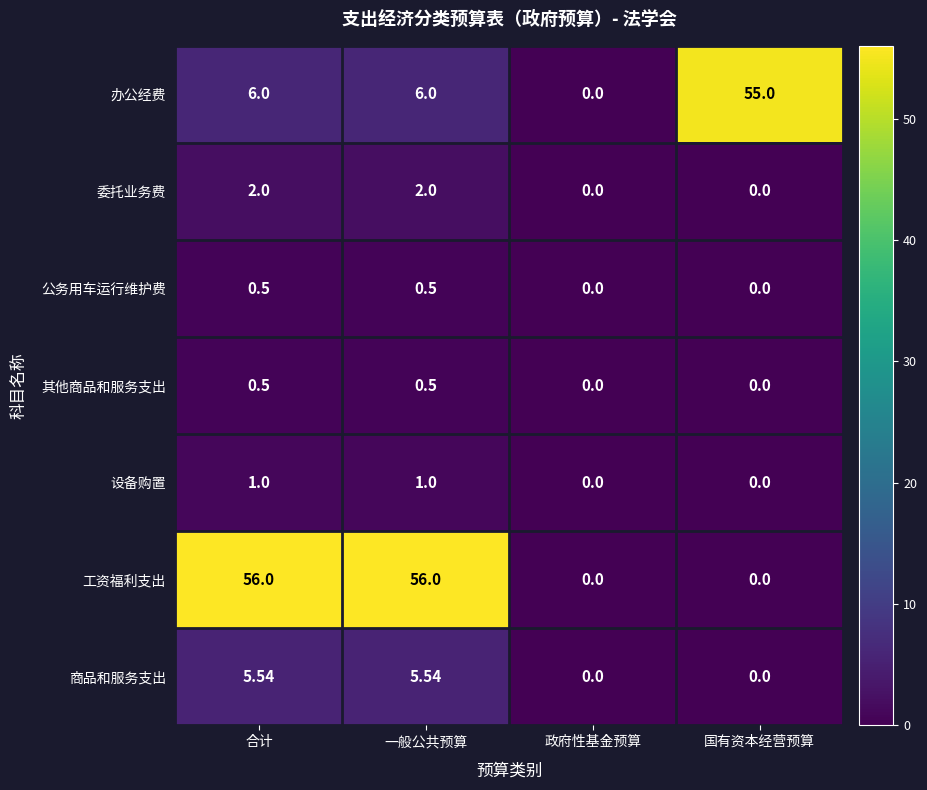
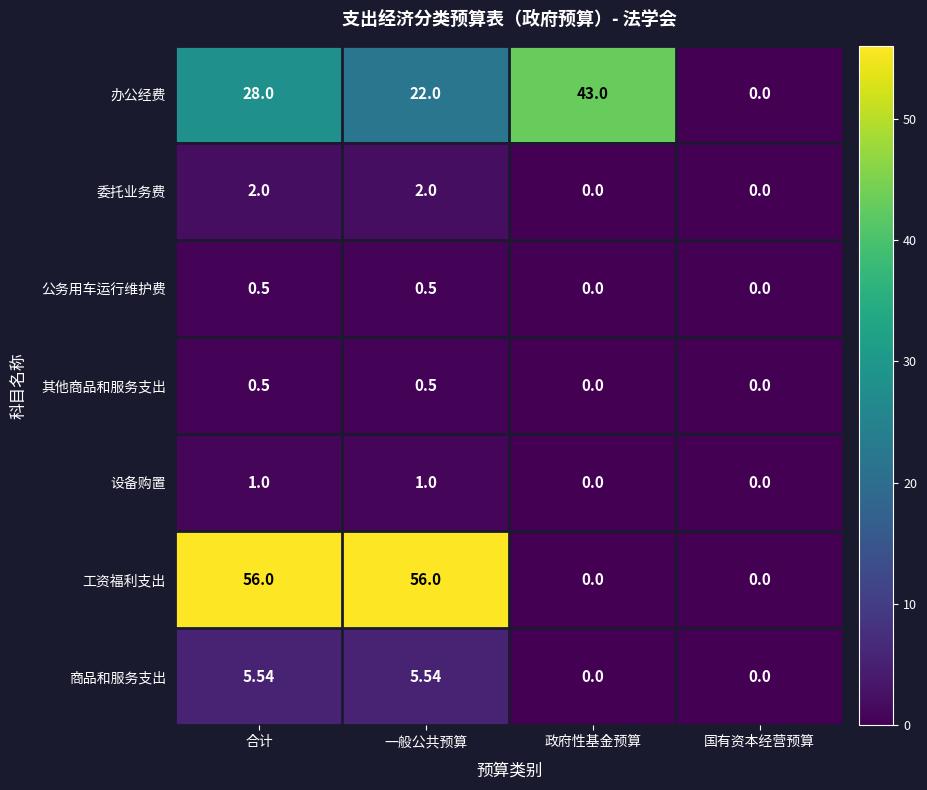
办公经费, 合计: 6.0 -> 28.0
办公经费, 一般公共预算: 6.0 -> 22.0
办公经费, 政府性基金预算: 0.0 -> 43.0
办公经费, 国有资本经营预算: 55.0 -> 0.0
